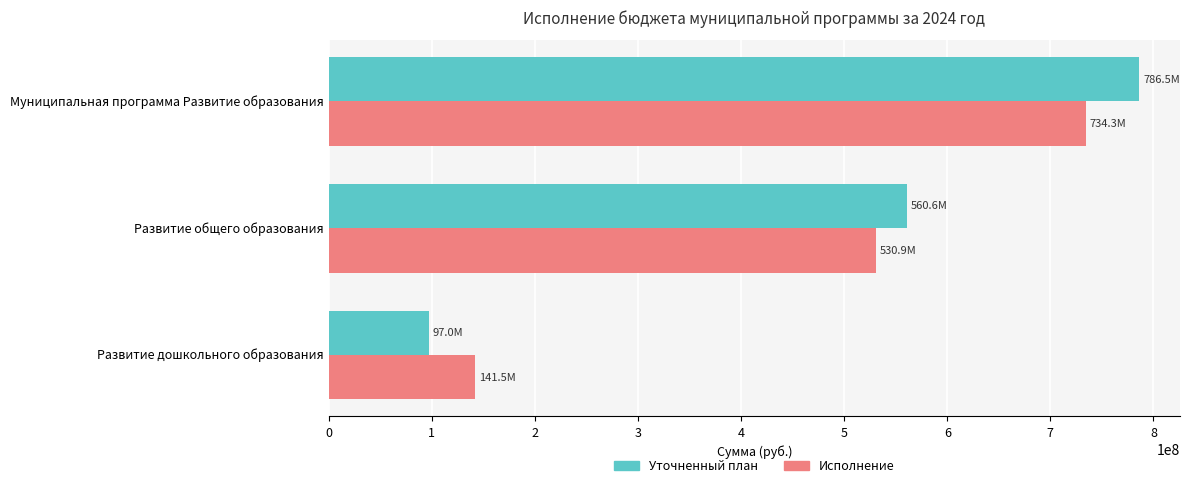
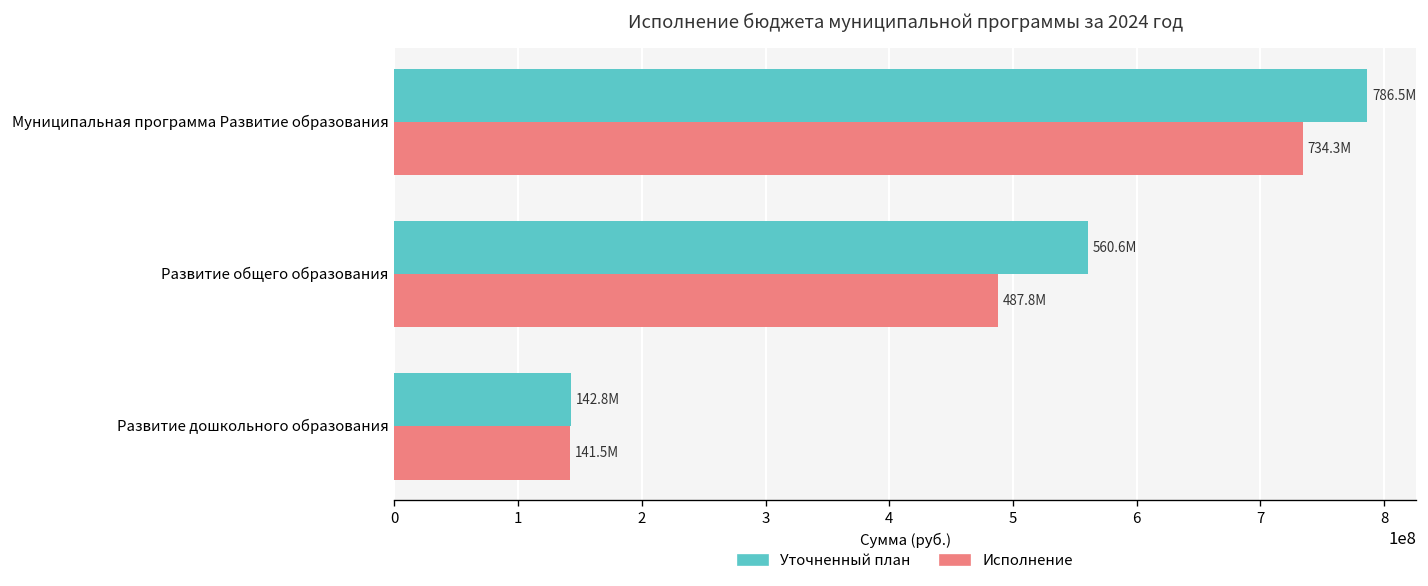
Исполнение, Развитие общего образования: 530.9M -> 487.8M
Уточненный план, Развитие дошкольного образования: 97.0M -> 142.8M
